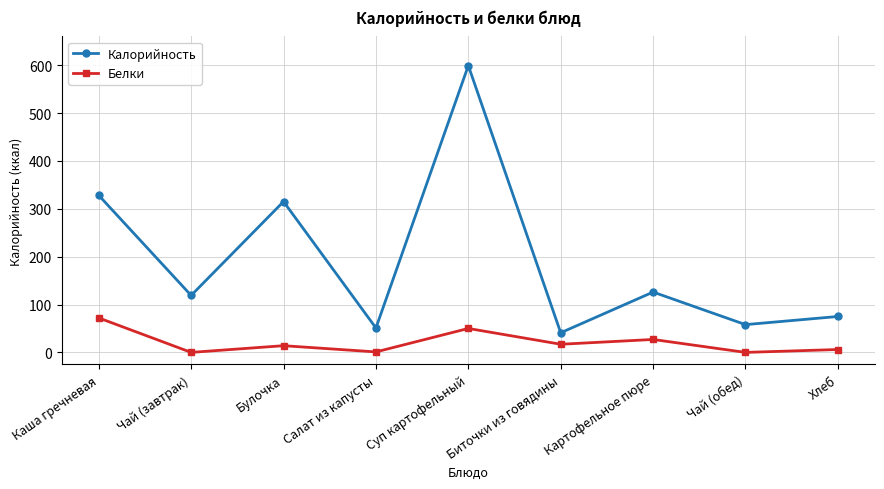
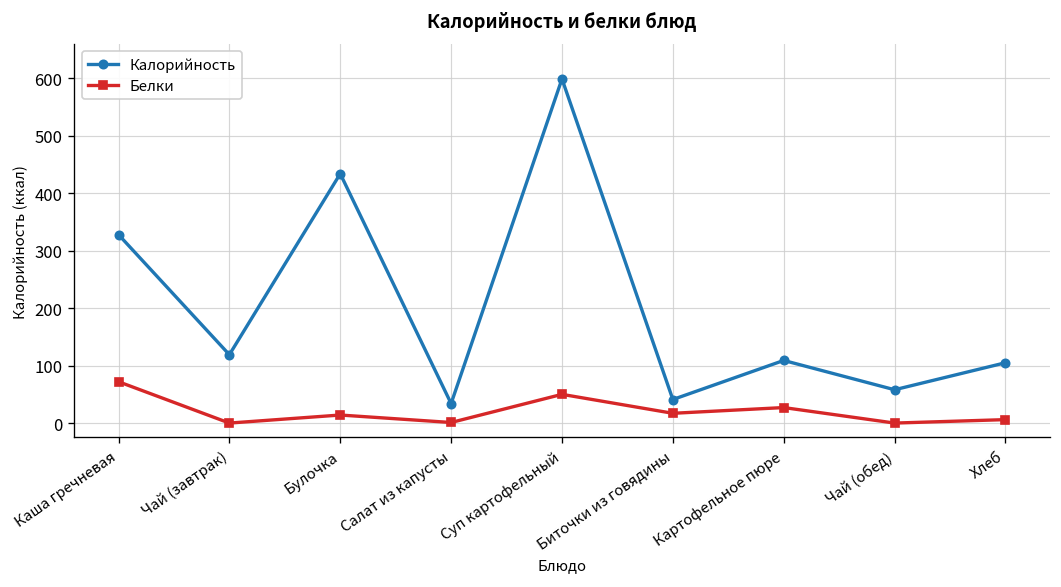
Калорийность, Булочка: 320 -> 430
Калорийность, Салат из капусты: 50 -> 30
Калорийность, Картофельное пюре: 130 -> 110
Калорийность, Хлеб: 80 -> 110
